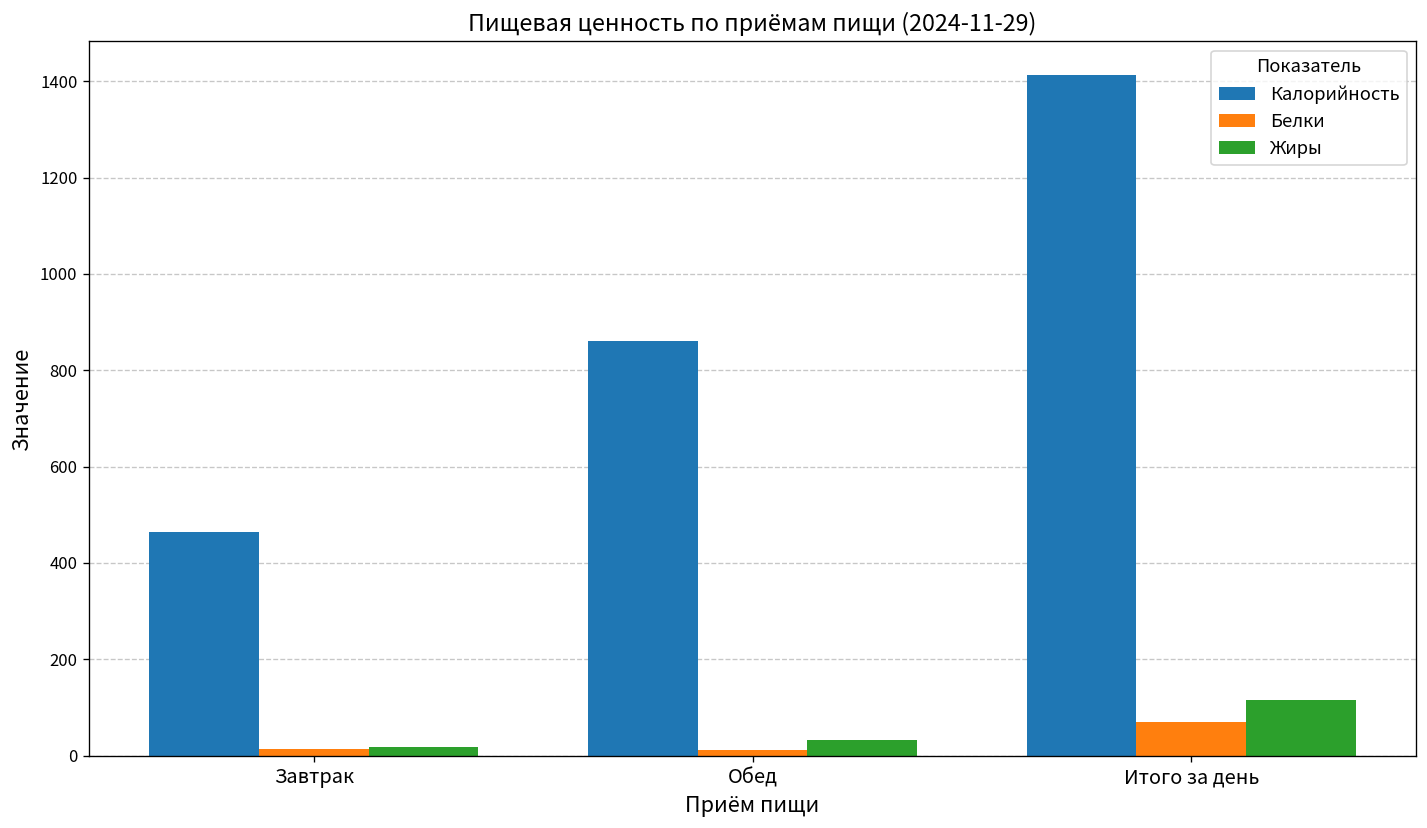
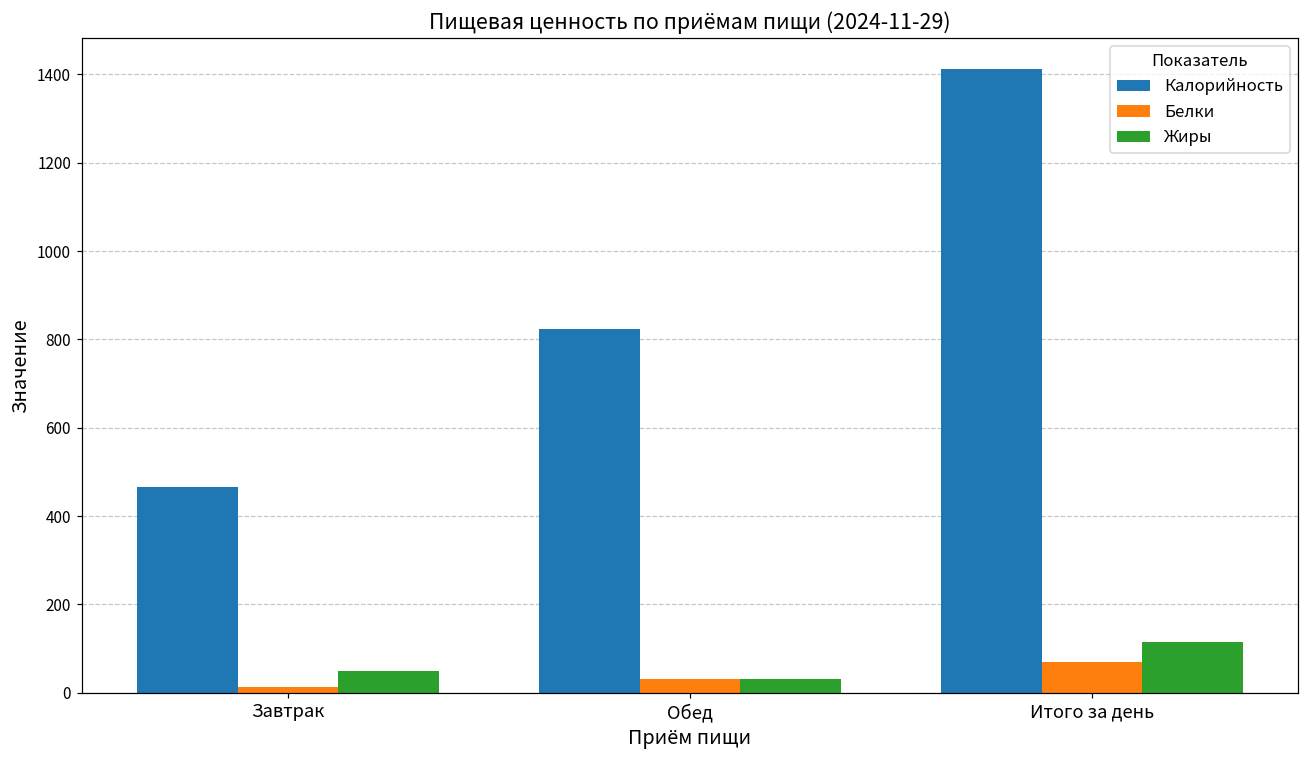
Жиры, Завтрак: 20 -> 50
Калорийность, Обед: 860 -> 820
Белки, Обед: 10 -> 30
